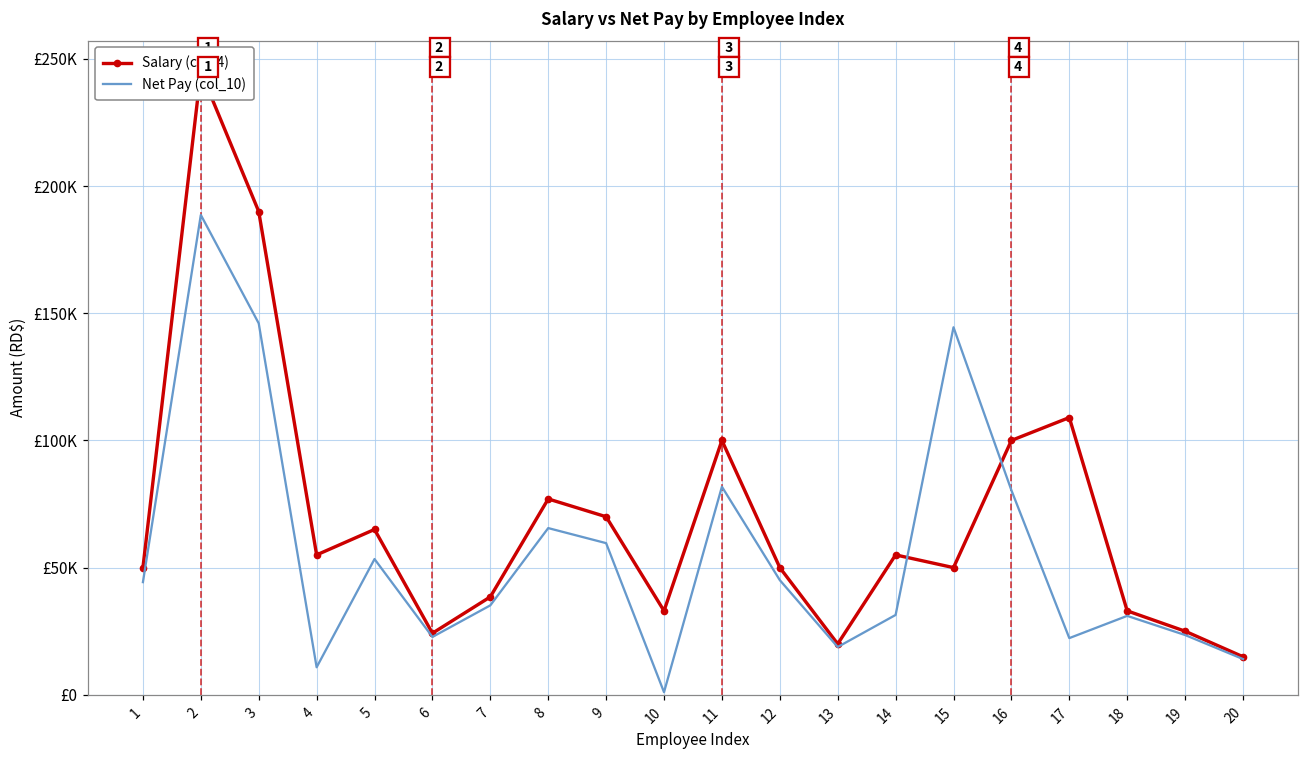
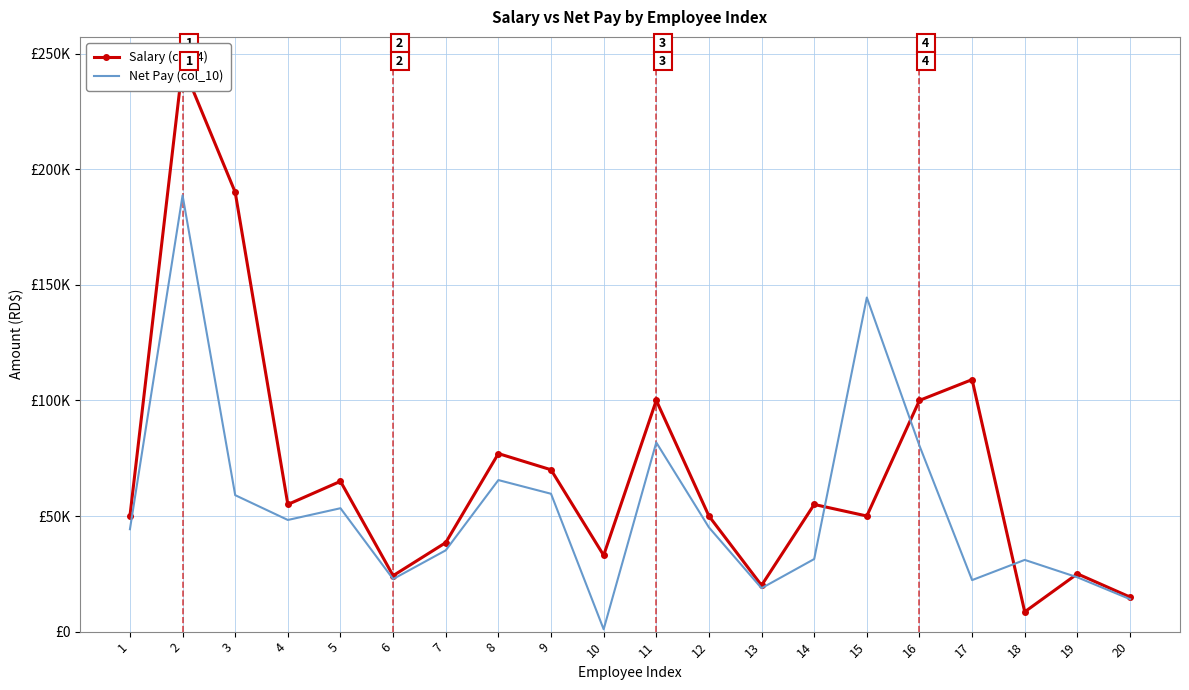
Net Pay (col_10), 3: £146000 -> £59000
Net Pay (col_10), 4: £11000 -> £48000
Salary (col_4), 18: £33000 -> £9000
